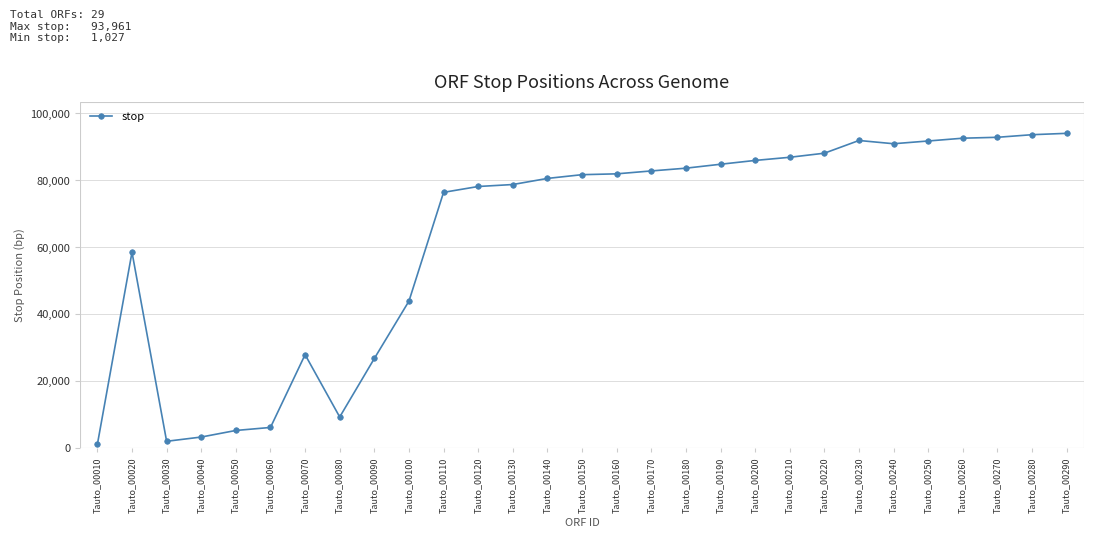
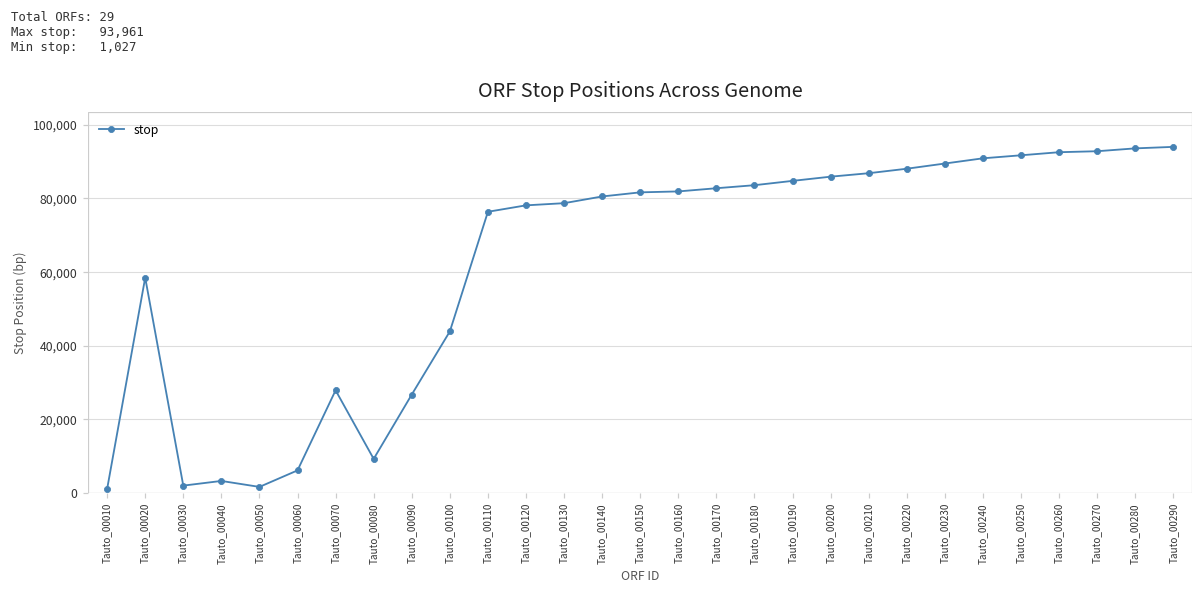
Tauto_00050: 5,000 -> 2,000
Tauto_00230: 92,000 -> 89,000
